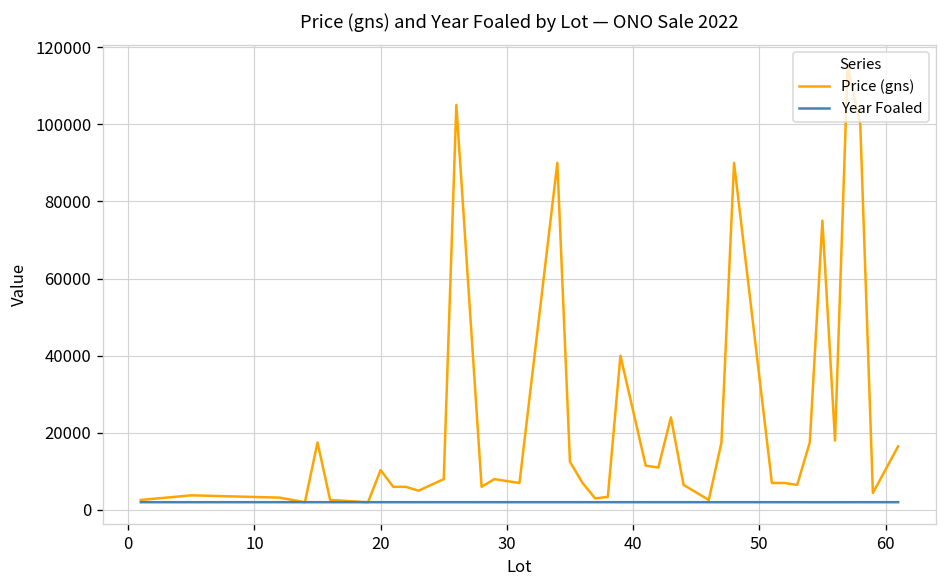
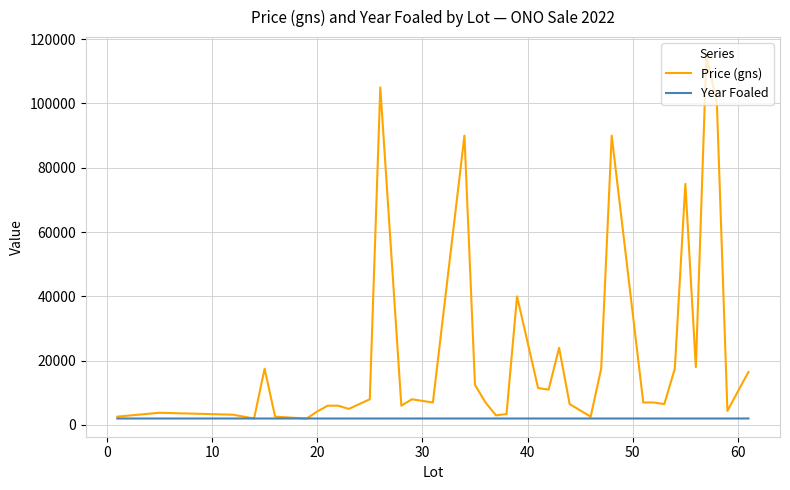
Price (gns), 20: 10000 -> 4000
